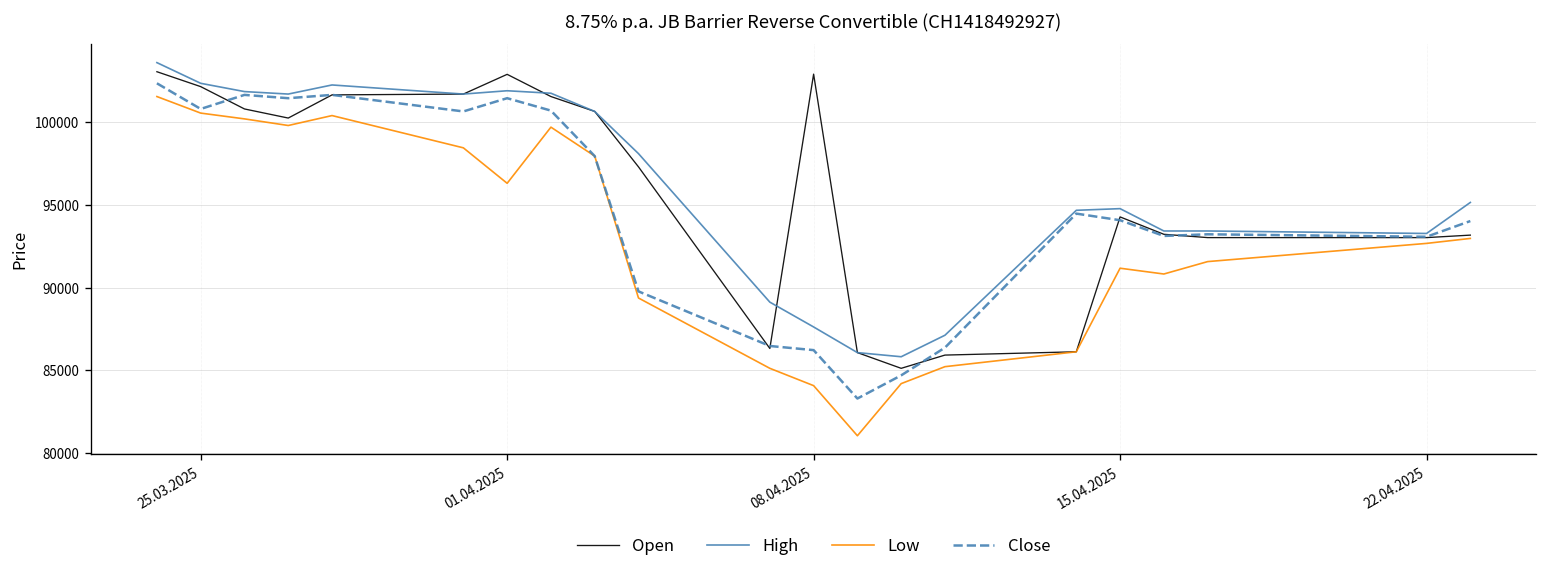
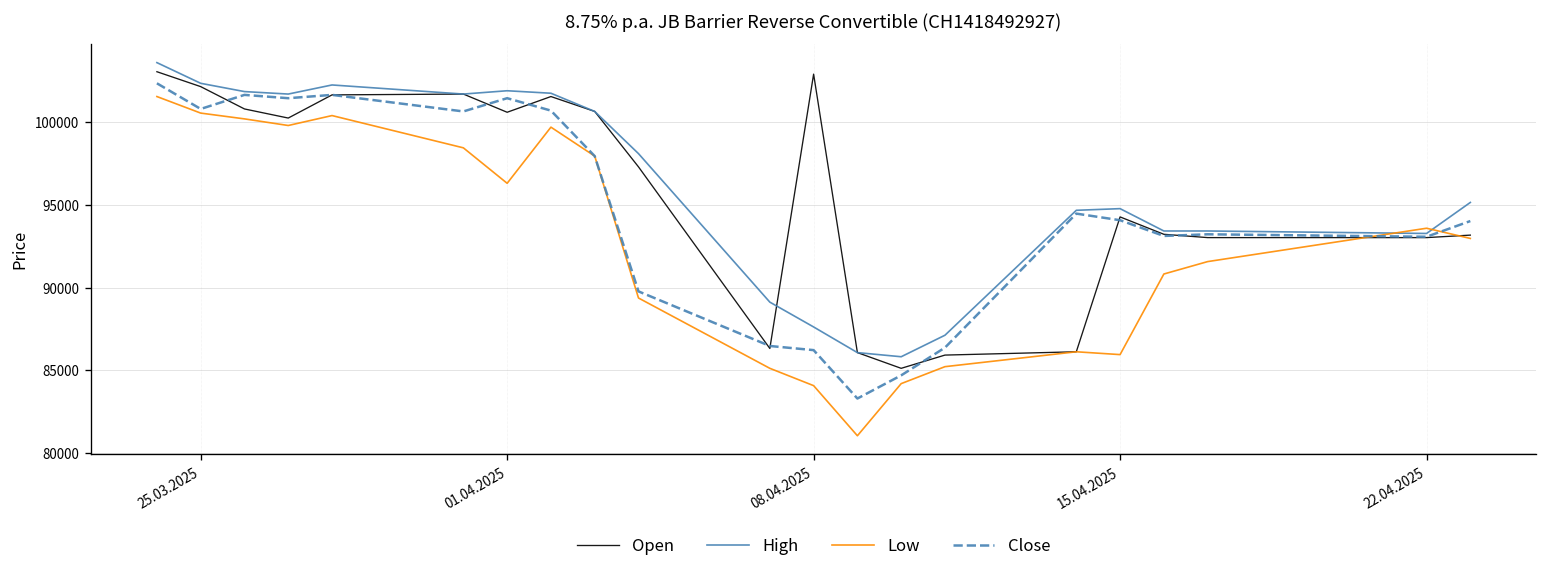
Open, 01.04.2025: 102900 -> 100600
Low, 15.04.2025: 91200 -> 86000
Low, 22.04.2025: 92700 -> 93600
